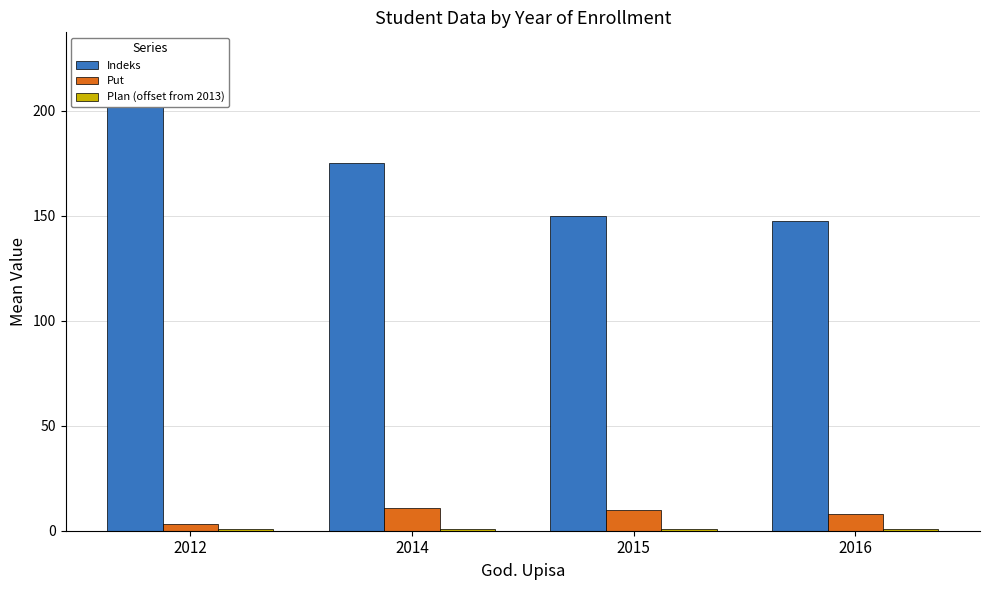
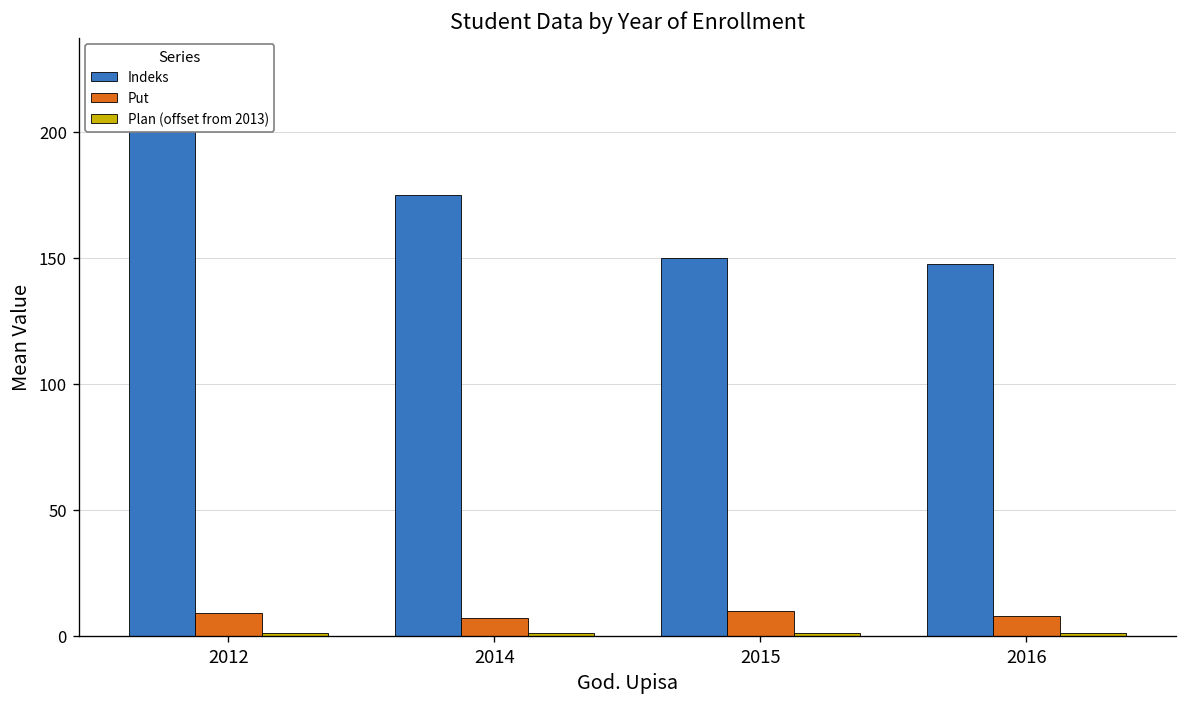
Put, 2012: 3 -> 9
Put, 2014: 11 -> 7
